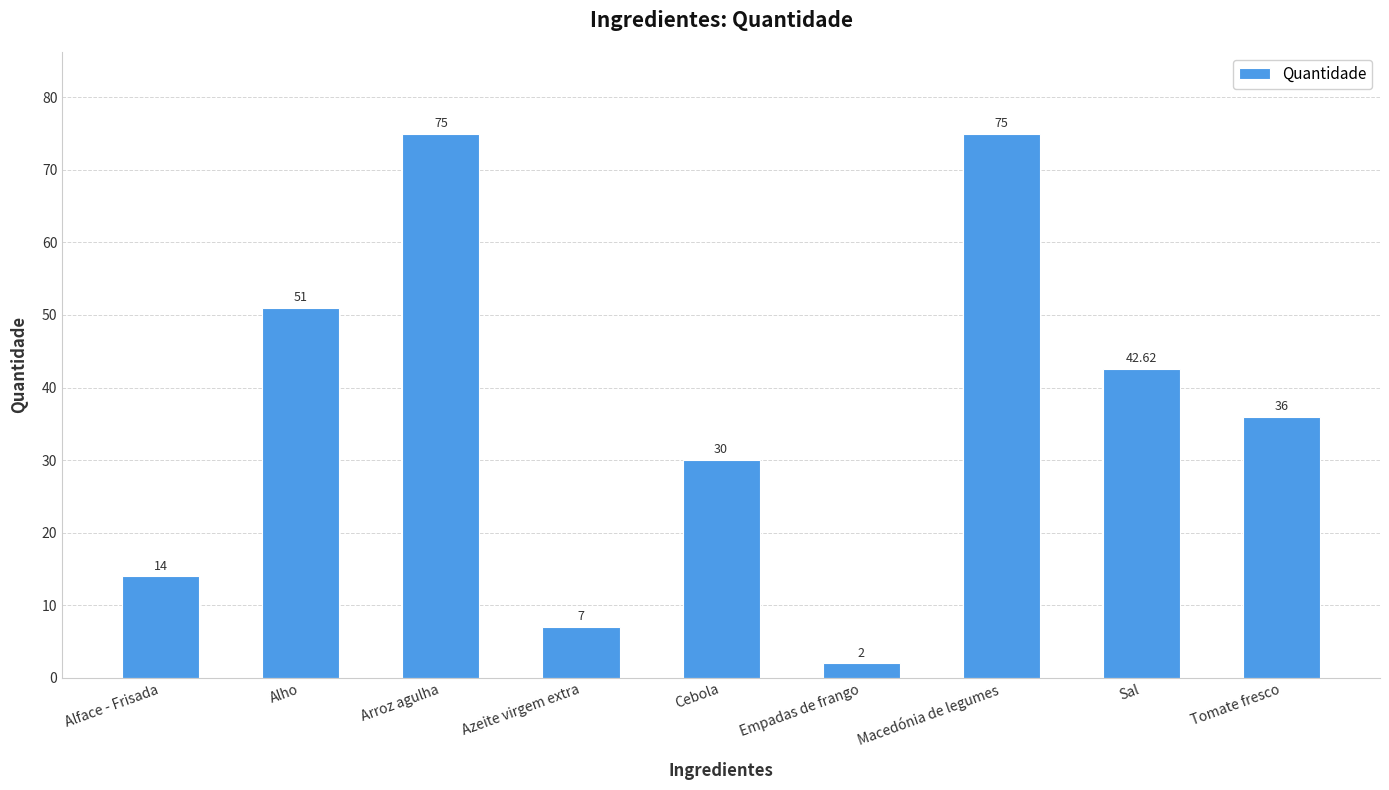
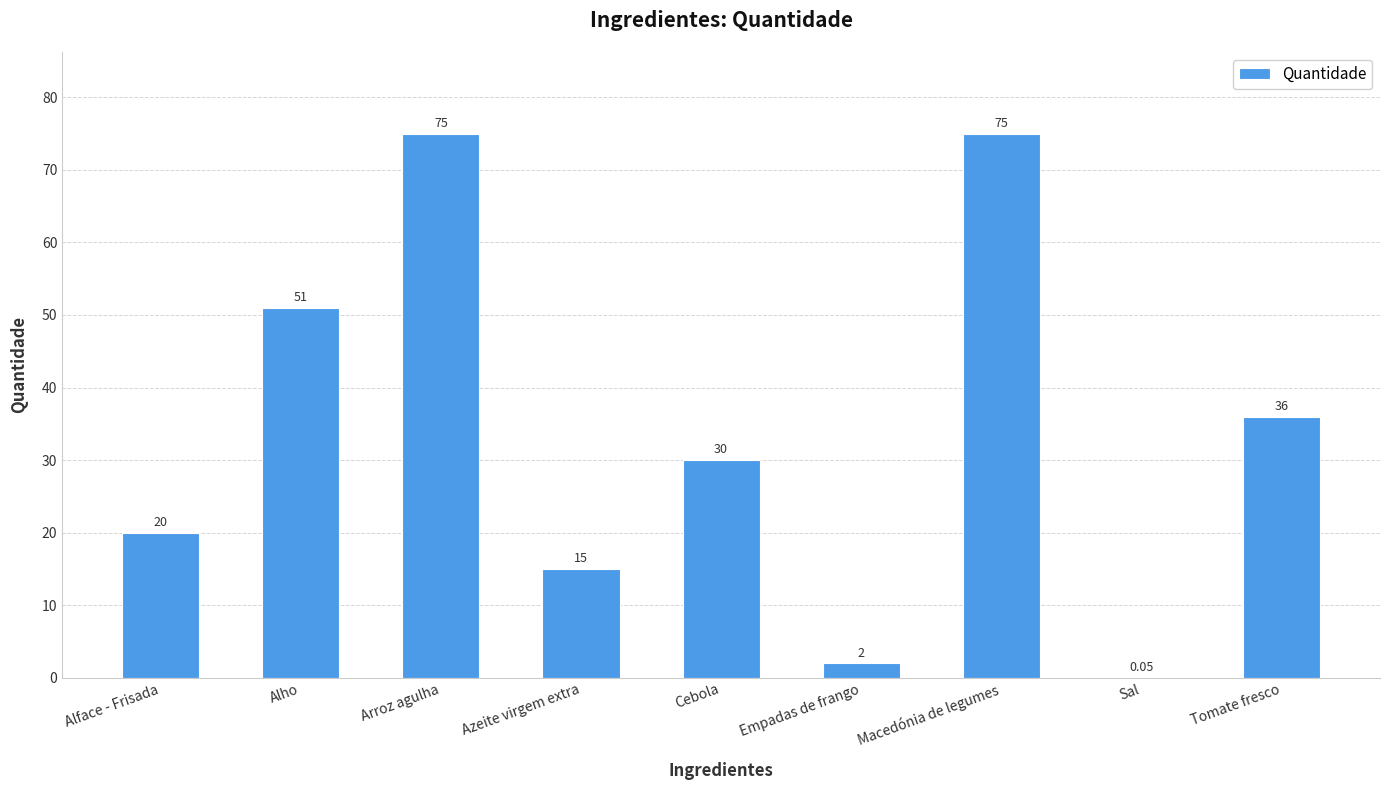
Alface - Frisada: 14 -> 20
Azeite virgem extra: 7 -> 15
Sal: 42.62 -> 0.05
